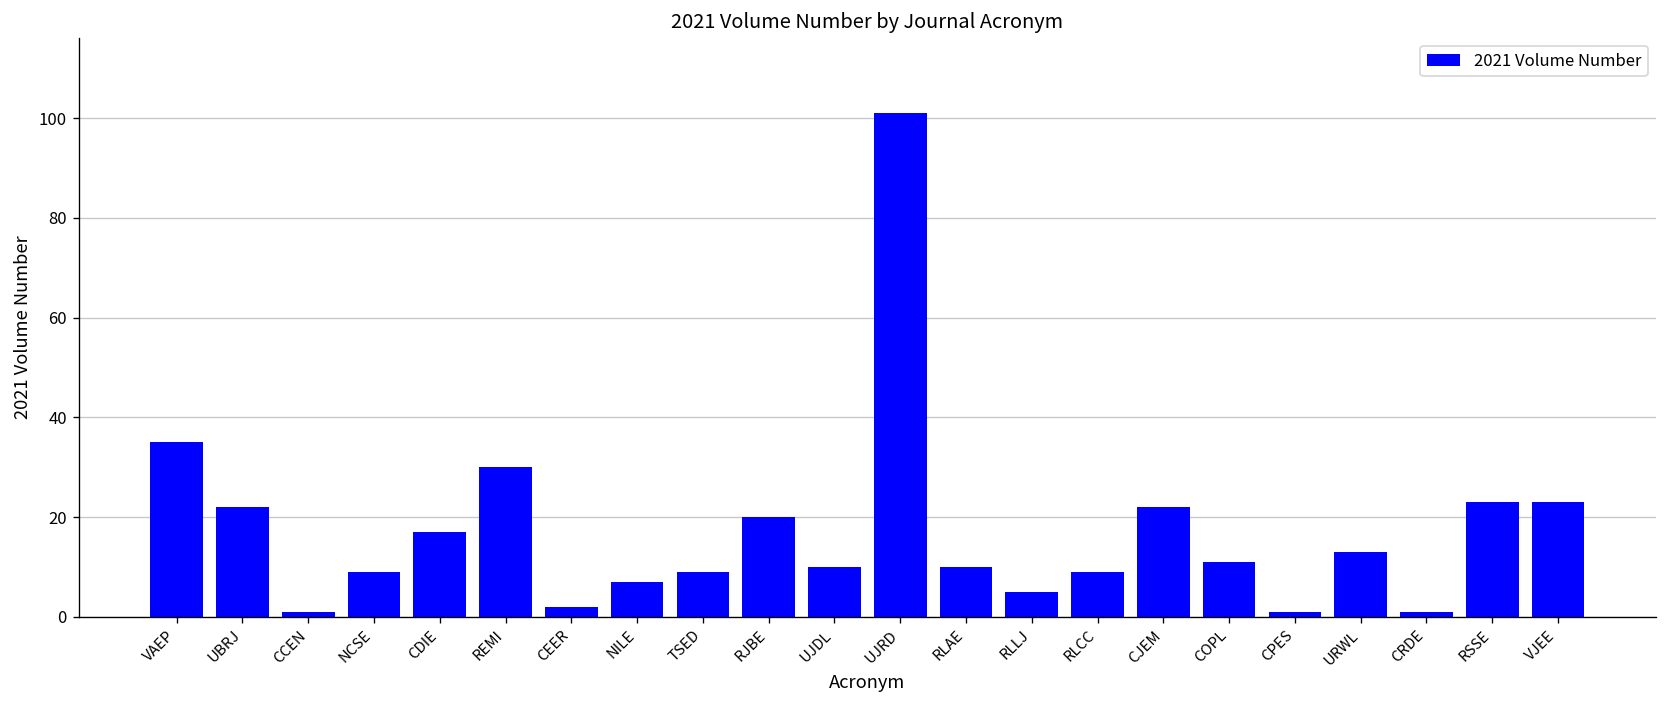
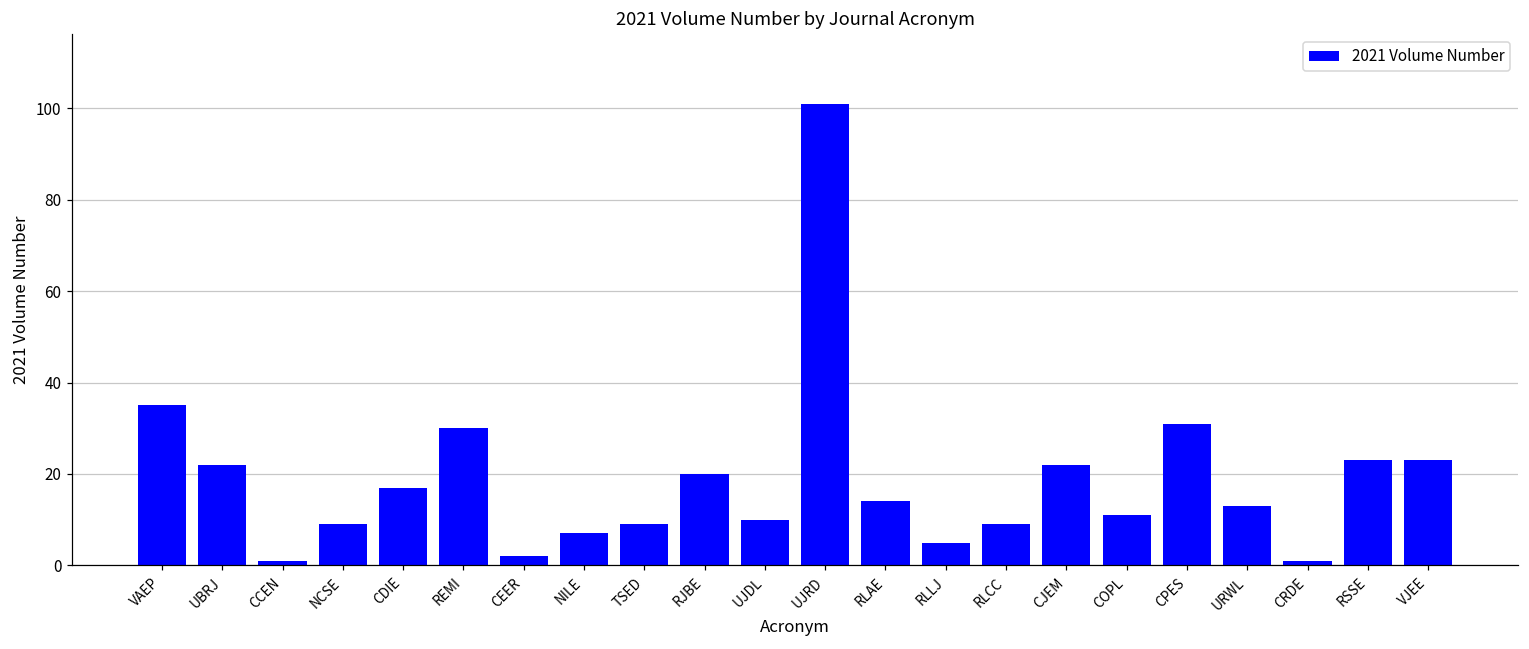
RLAE: 10 -> 14
CPES: 1 -> 31
